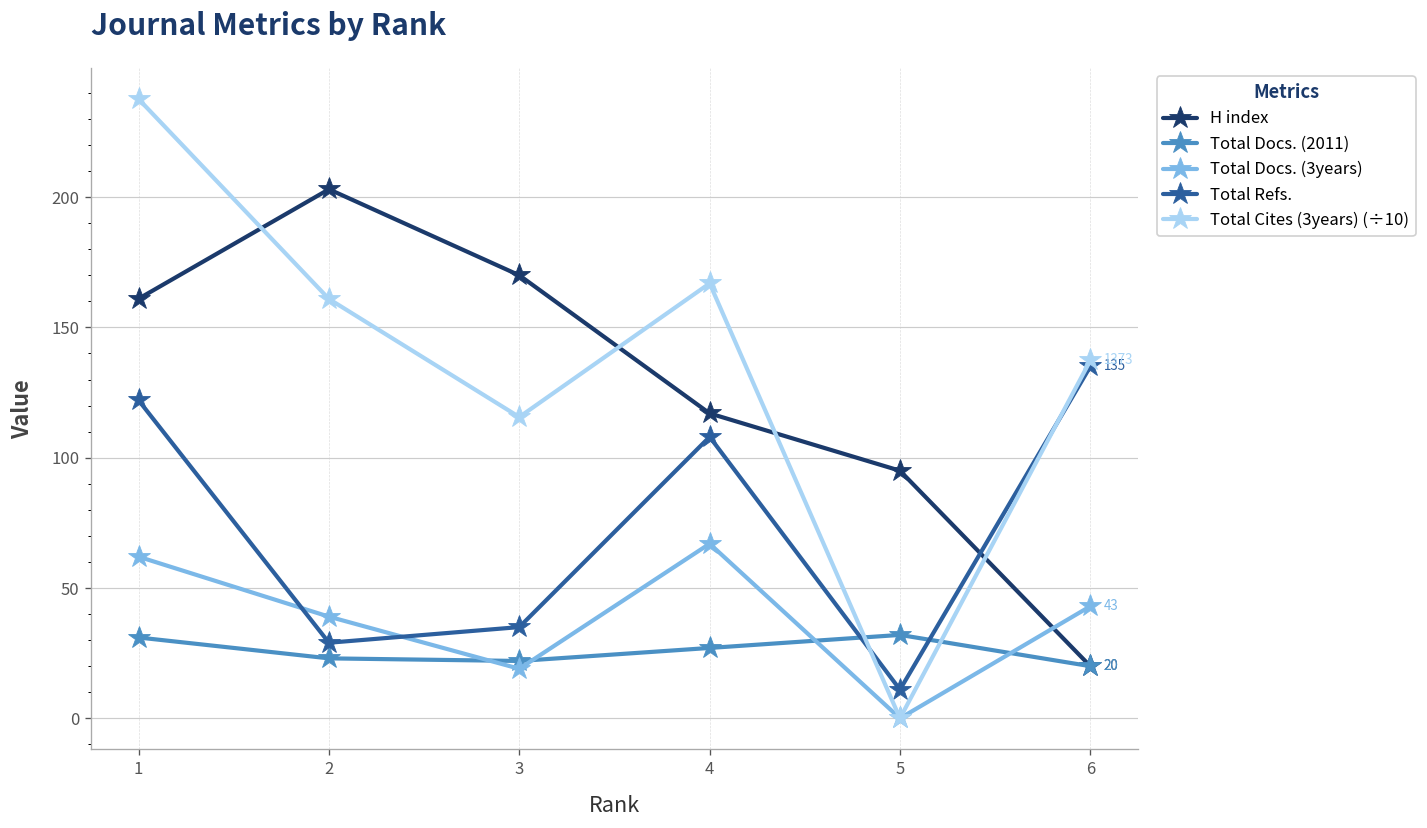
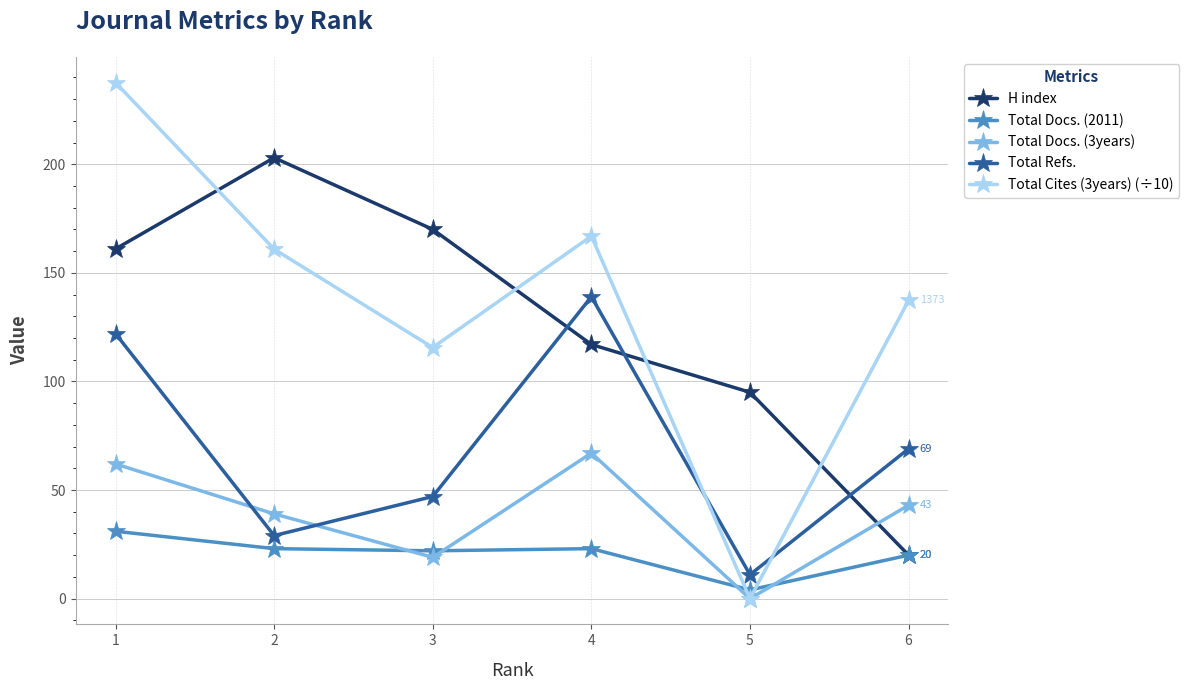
Total Refs., 3: 35 -> 47
Total Docs. (2011), 4: 27 -> 23
Total Refs., 4: 108 -> 139
Total Docs. (2011), 5: 32 -> 4
Total Refs., 6: 135 -> 69
